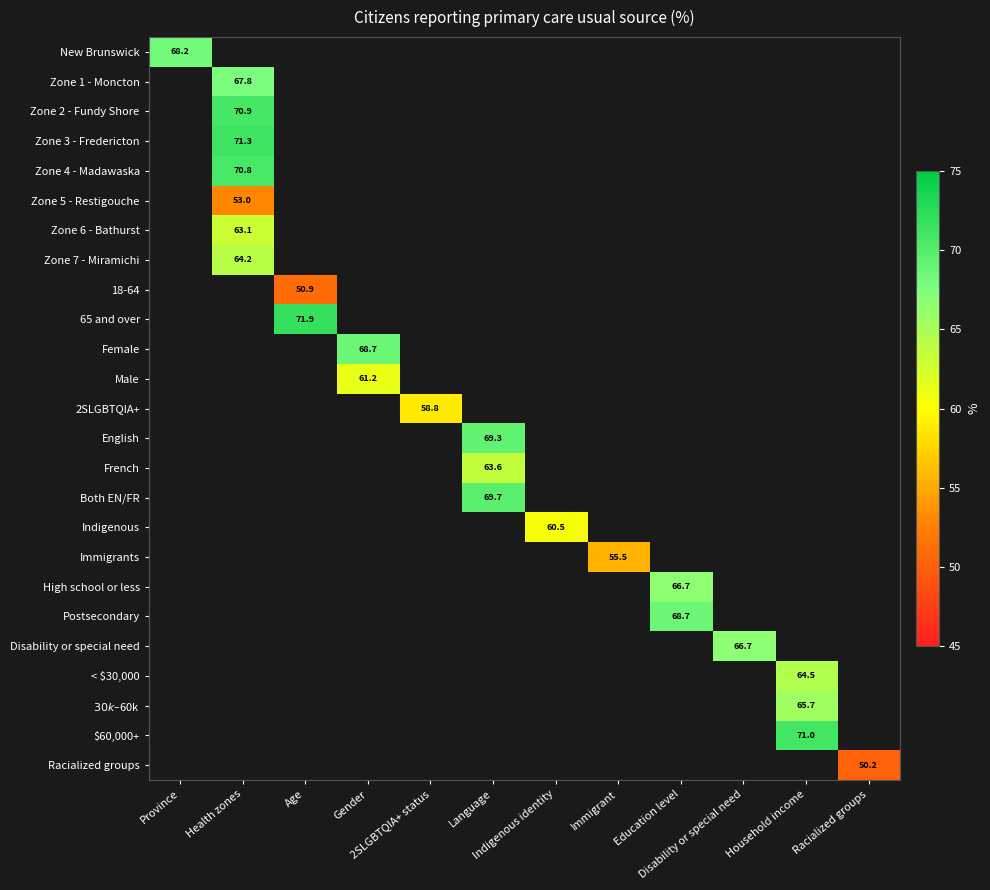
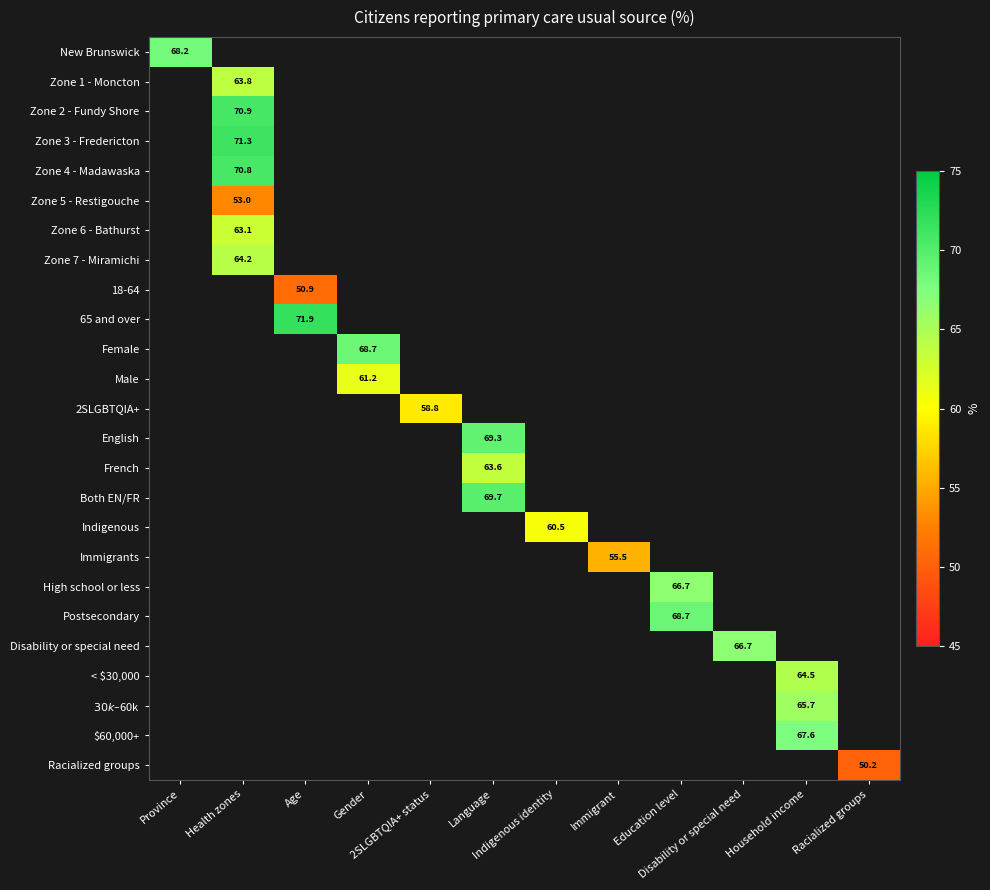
Zone 1 - Moncton, Health zones: 67.8 -> 63.8
$60,000+, Household income: 71.0 -> 67.6
